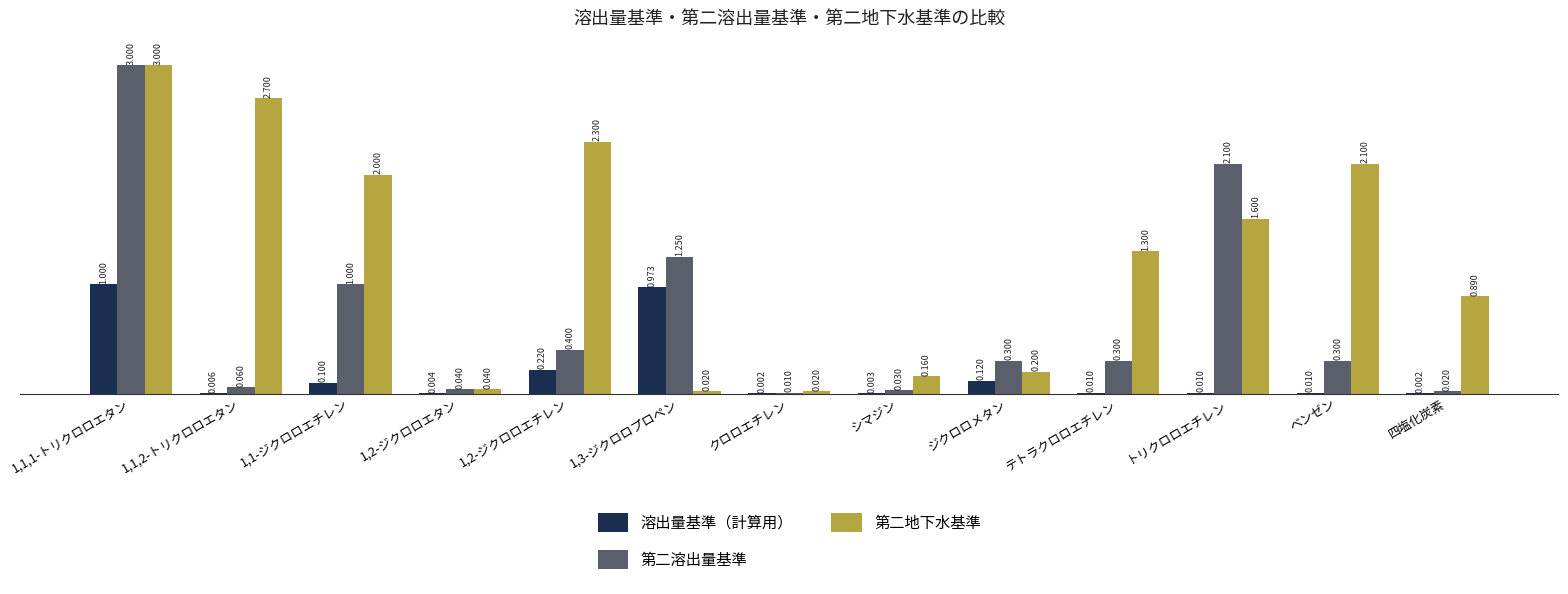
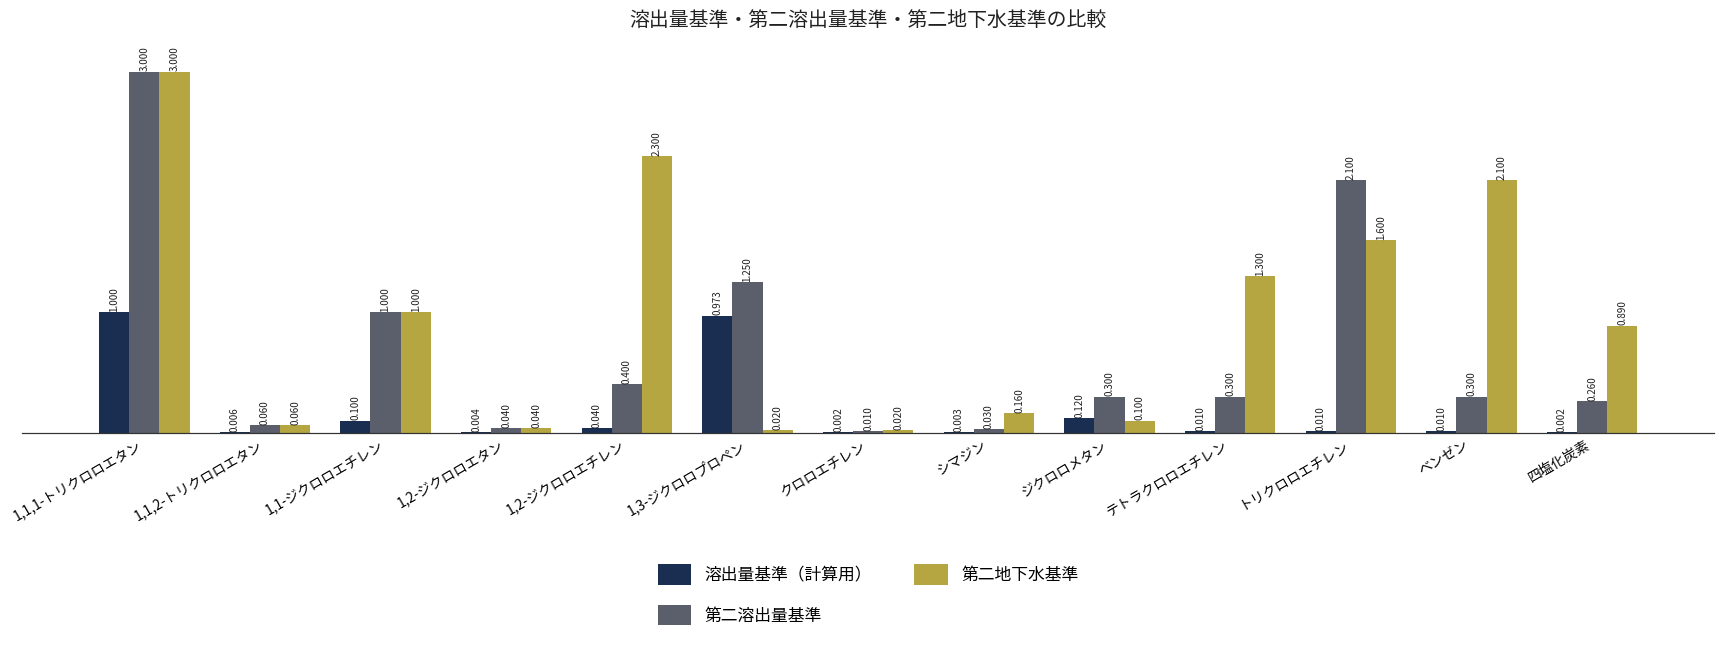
第二地下水基準, 1,1,2-トリクロロエタン: 2.700 -> 0.060
第二地下水基準, 1,1-ジクロロエチレン: 2.000 -> 1.000
溶出量基準（計算用）, 1,2-ジクロロエチレン: 0.220 -> 0.040
第二地下水基準, ジクロロメタン: 0.200 -> 0.100
第二溶出量基準, 四塩化炭素: 0.020 -> 0.260
